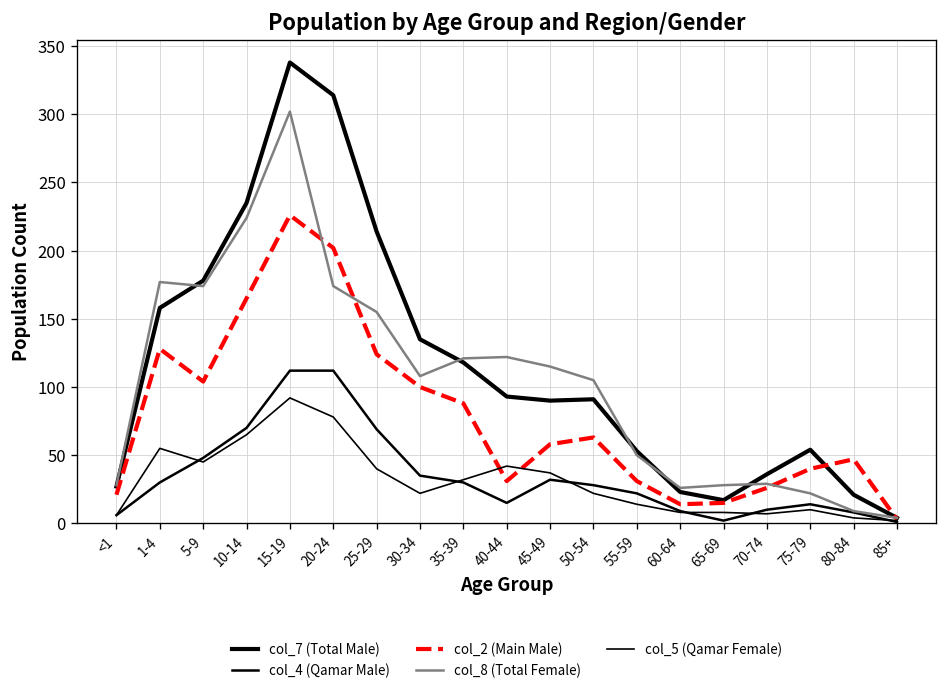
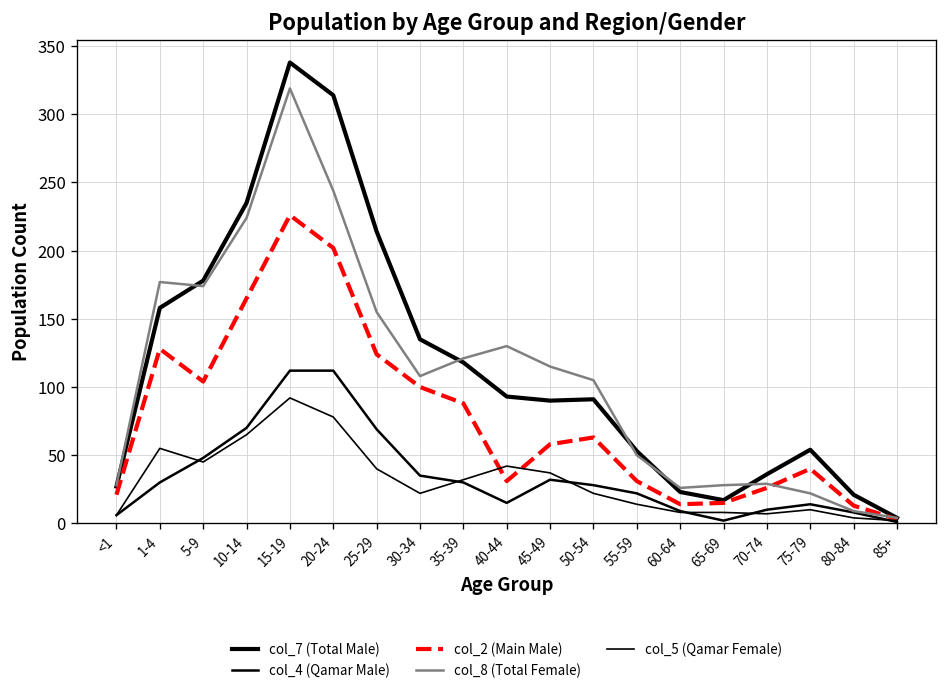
col_8 (Total Female), 15-19: 302 -> 319
col_8 (Total Female), 20-24: 174 -> 244
col_8 (Total Female), 40-44: 122 -> 130
col_2 (Main Male), 80-84: 47 -> 13
